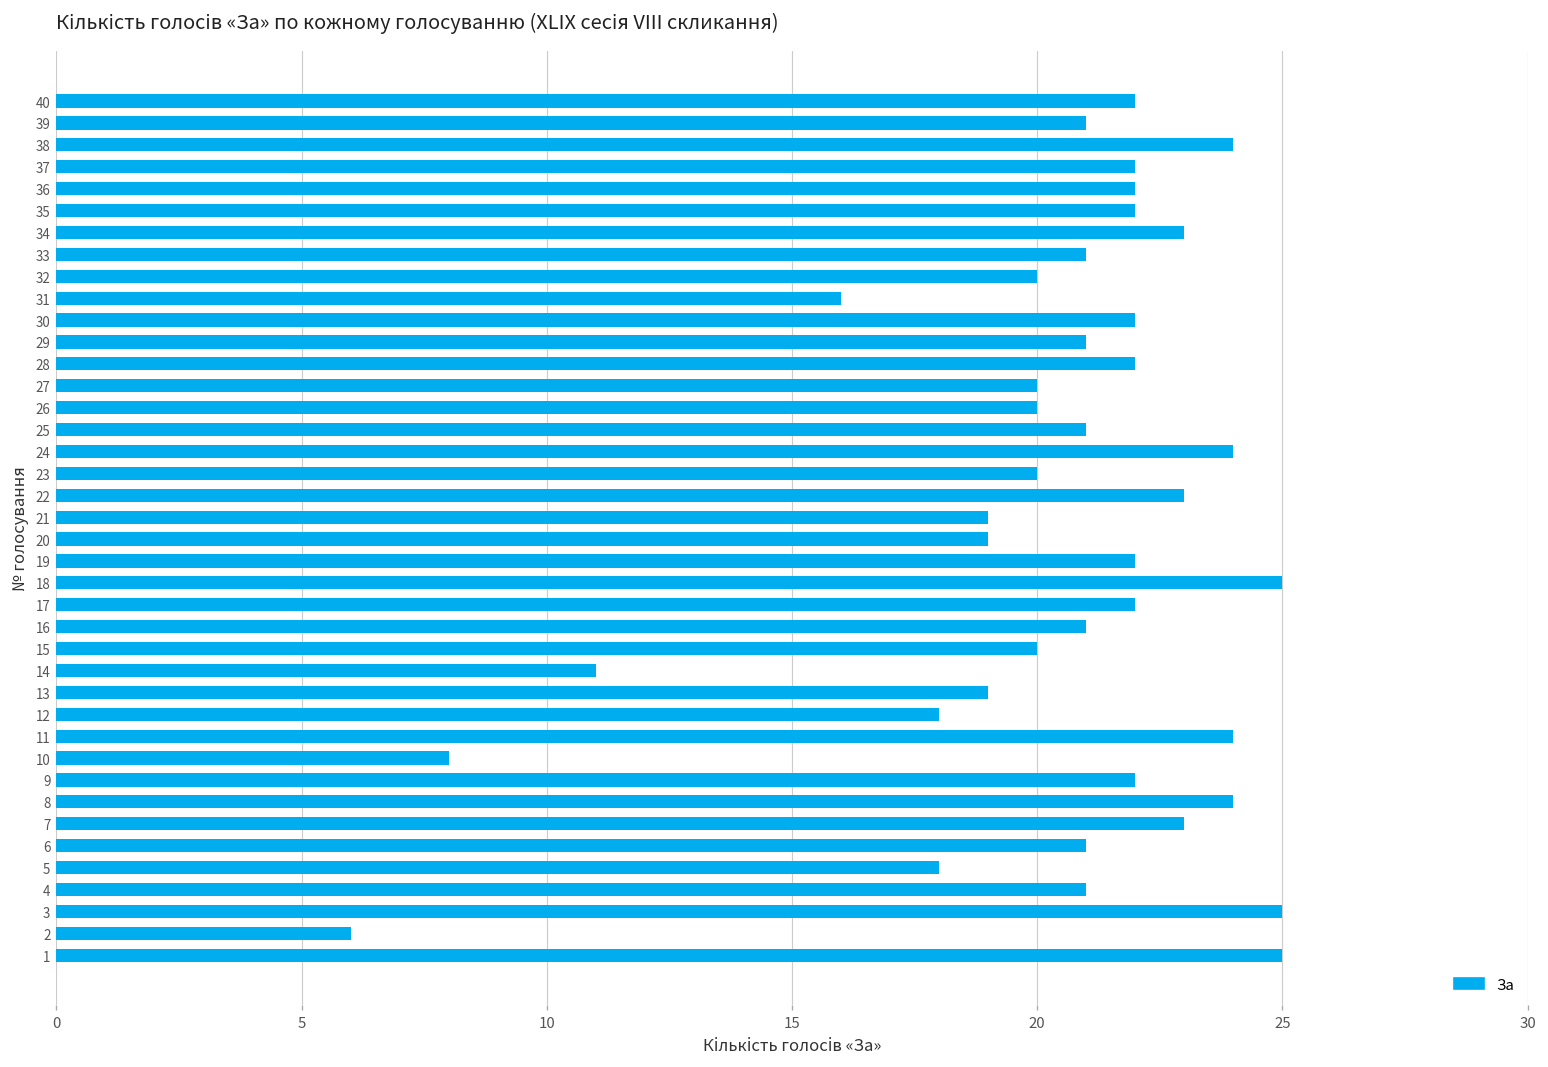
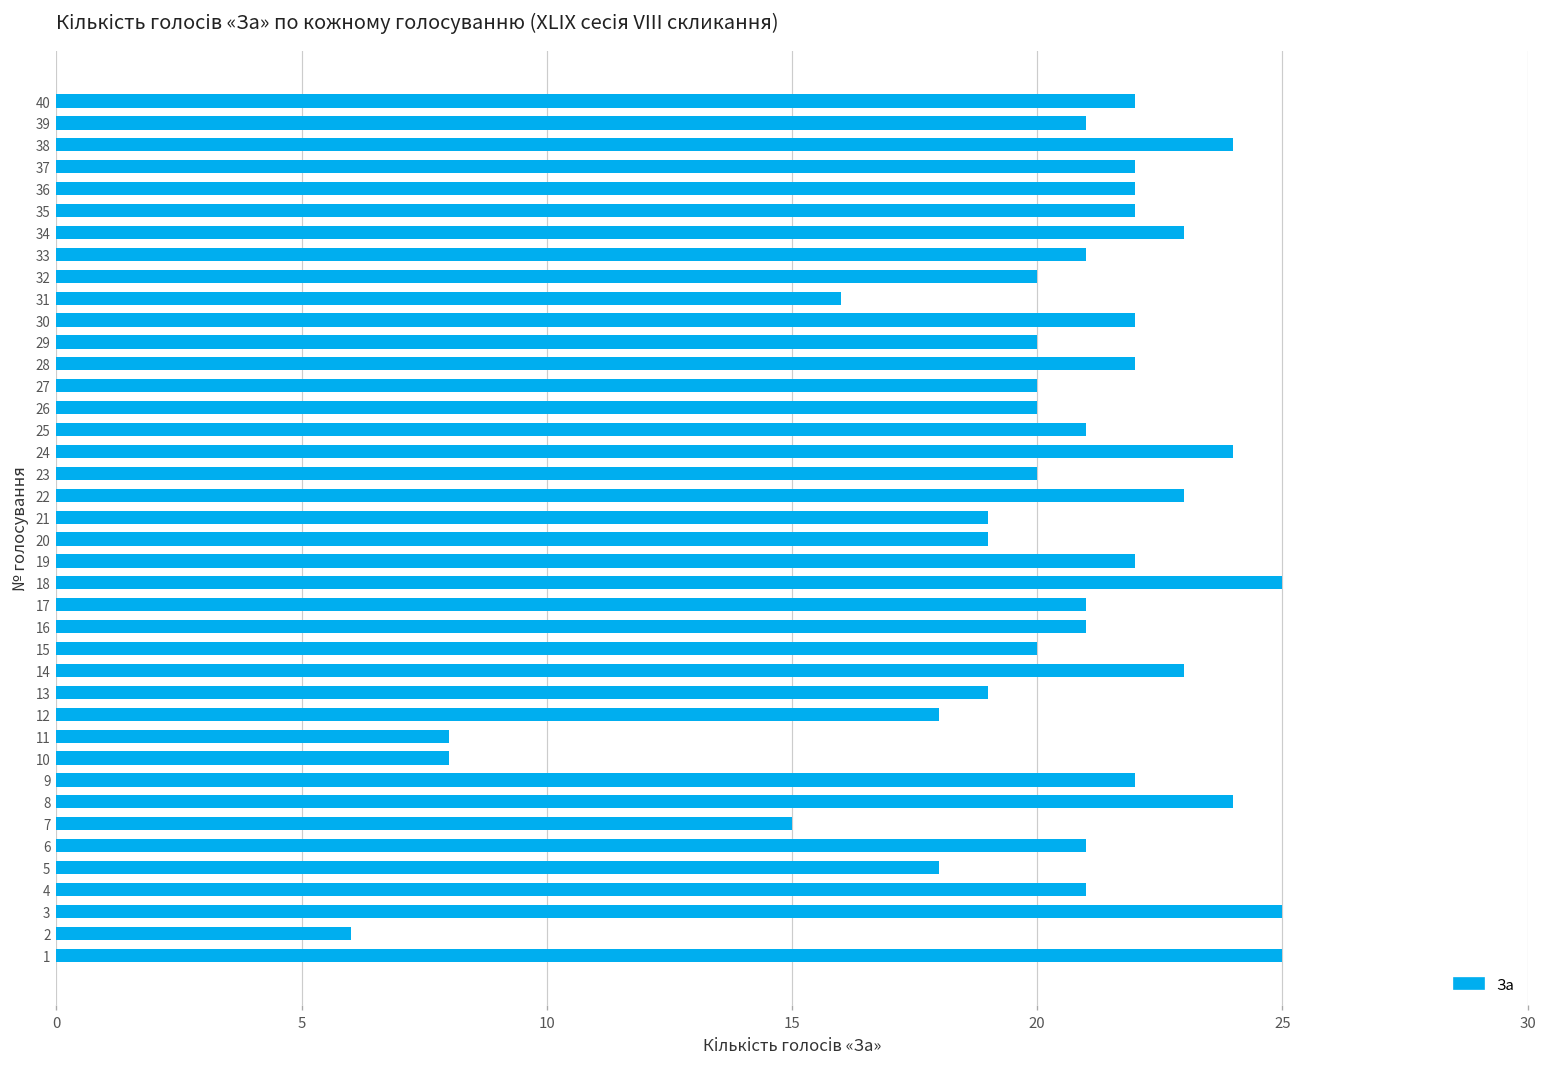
29: 21 -> 20
17: 22 -> 21
14: 11 -> 23
11: 24 -> 8
7: 23 -> 15
